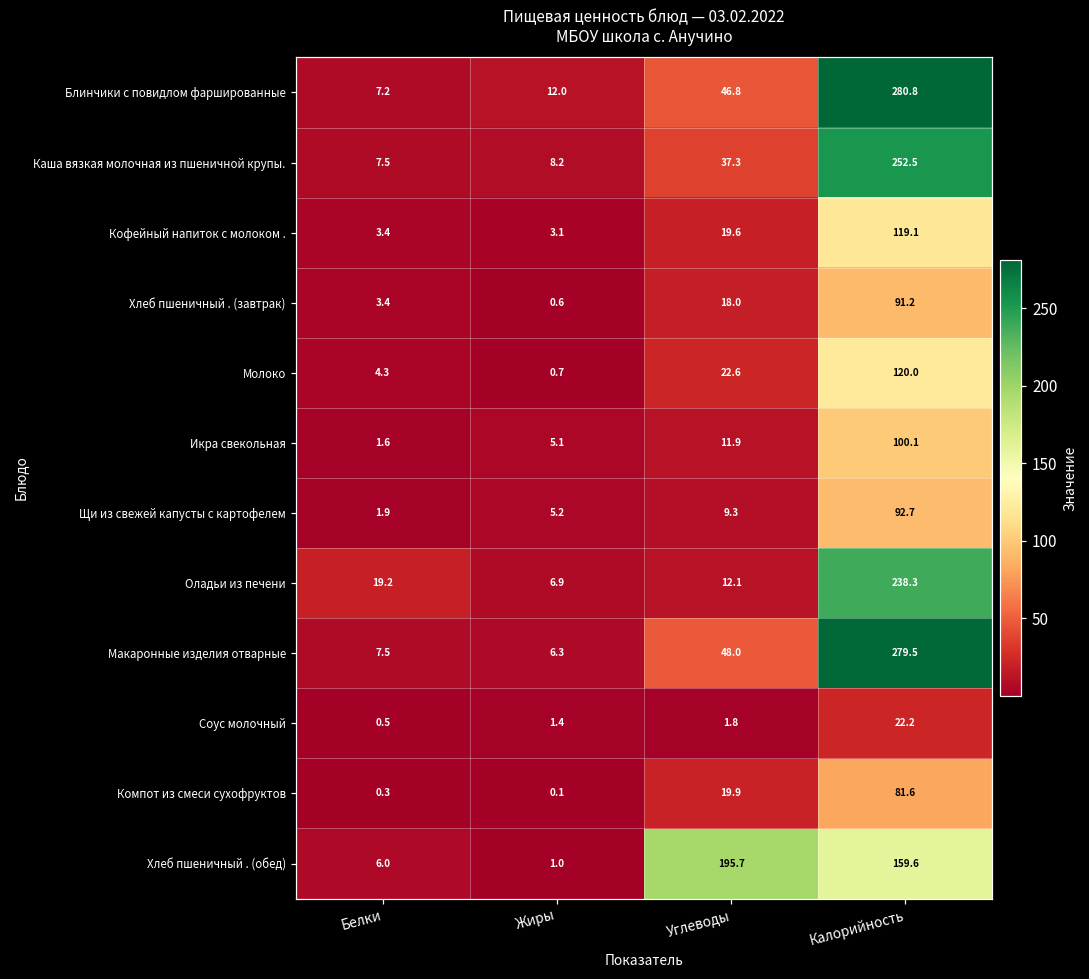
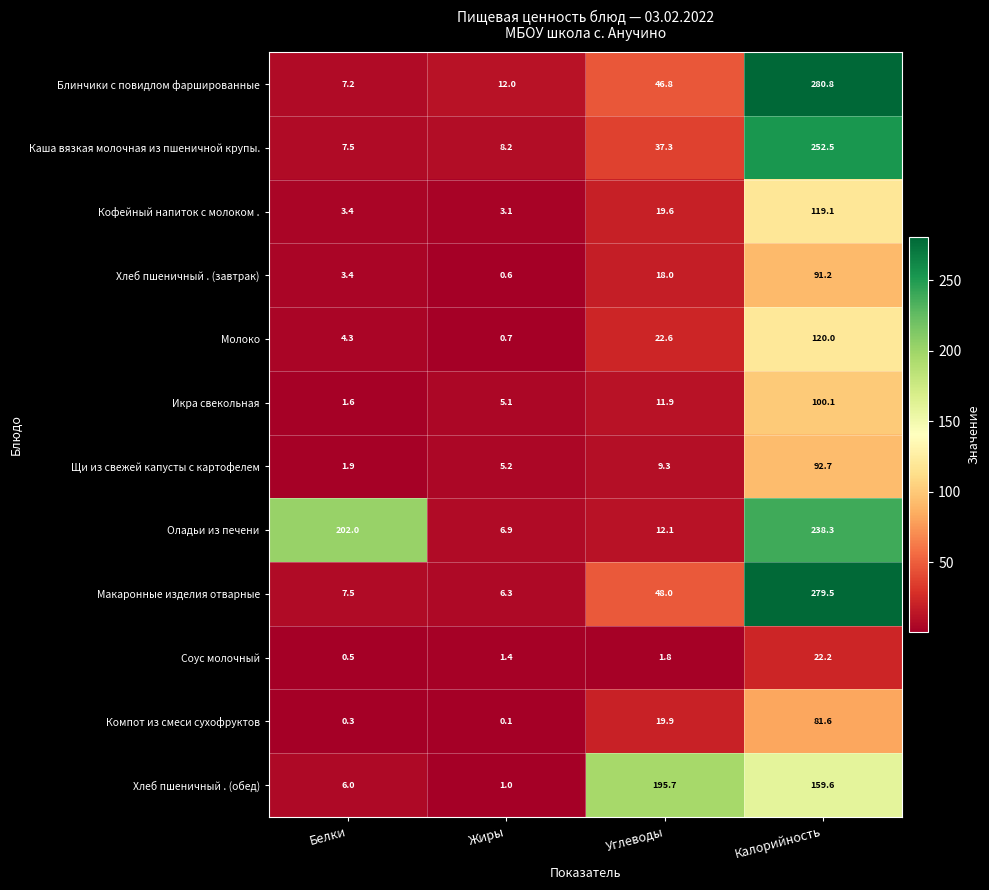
Оладьи из печени, Белки: 19.2 -> 202.0
